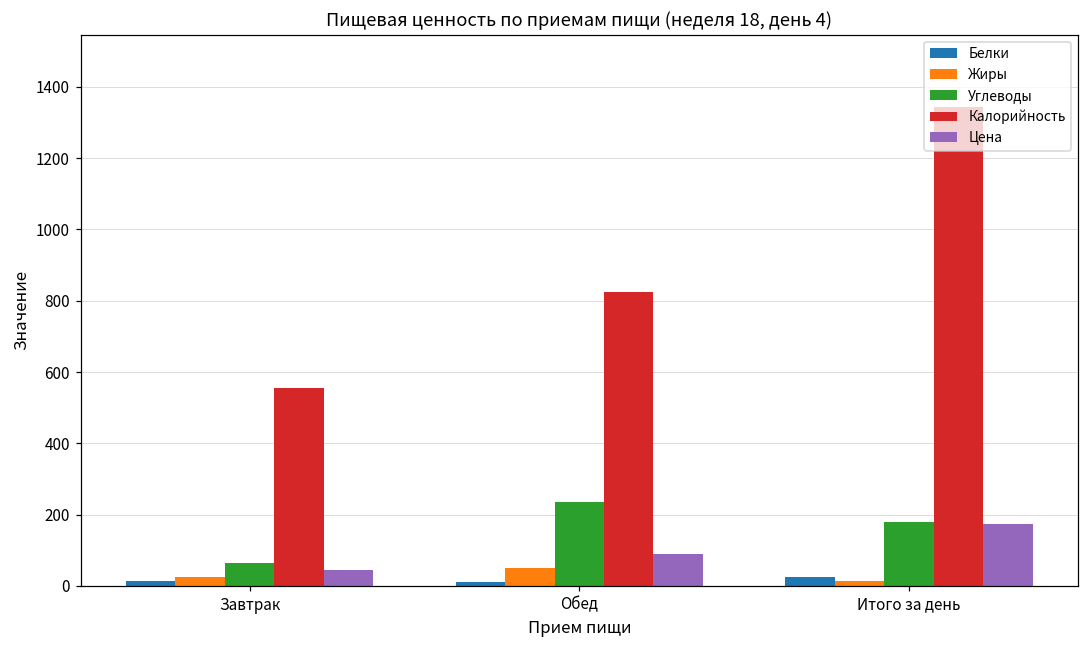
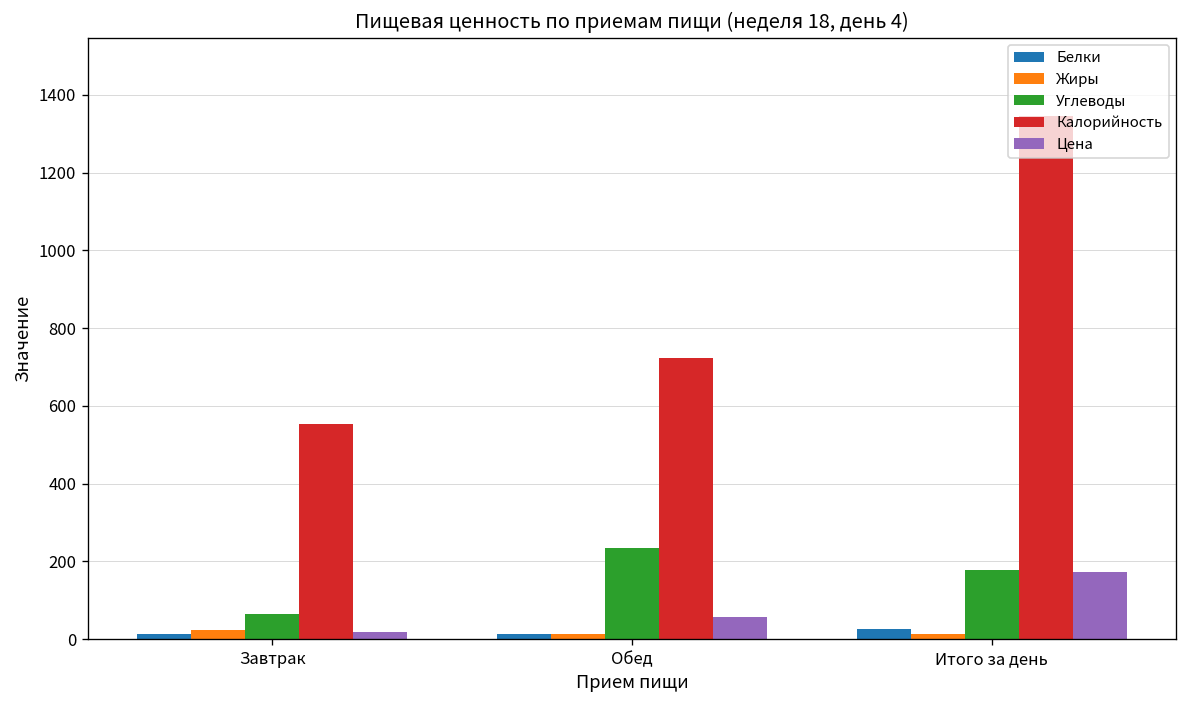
Цена, Завтрак: 50 -> 20
Жиры, Обед: 50 -> 10
Калорийность, Обед: 820 -> 720
Цена, Обед: 90 -> 60
